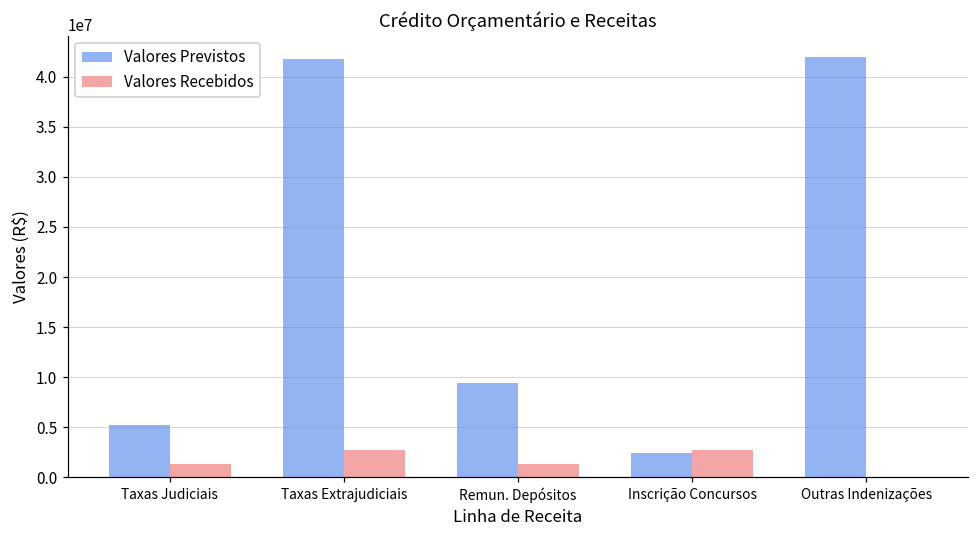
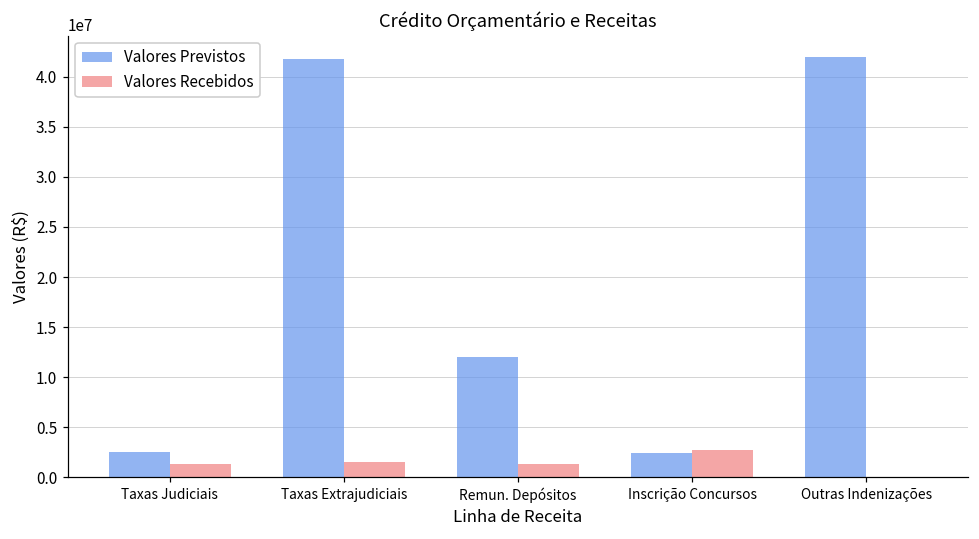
Valores Previstos, Taxas Judiciais: 5000000 -> 3000000
Valores Recebidos, Taxas Extrajudiciais: 3000000 -> 1000000
Valores Previstos, Remun. Depósitos: 9000000 -> 12000000
